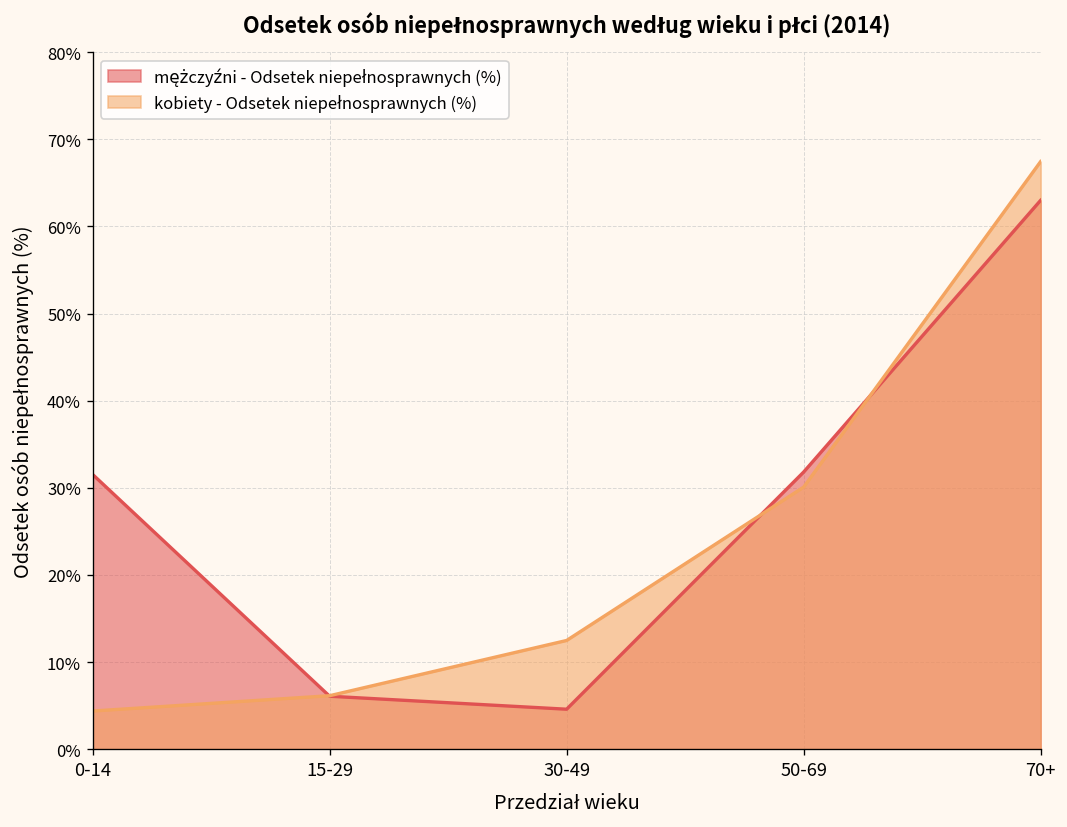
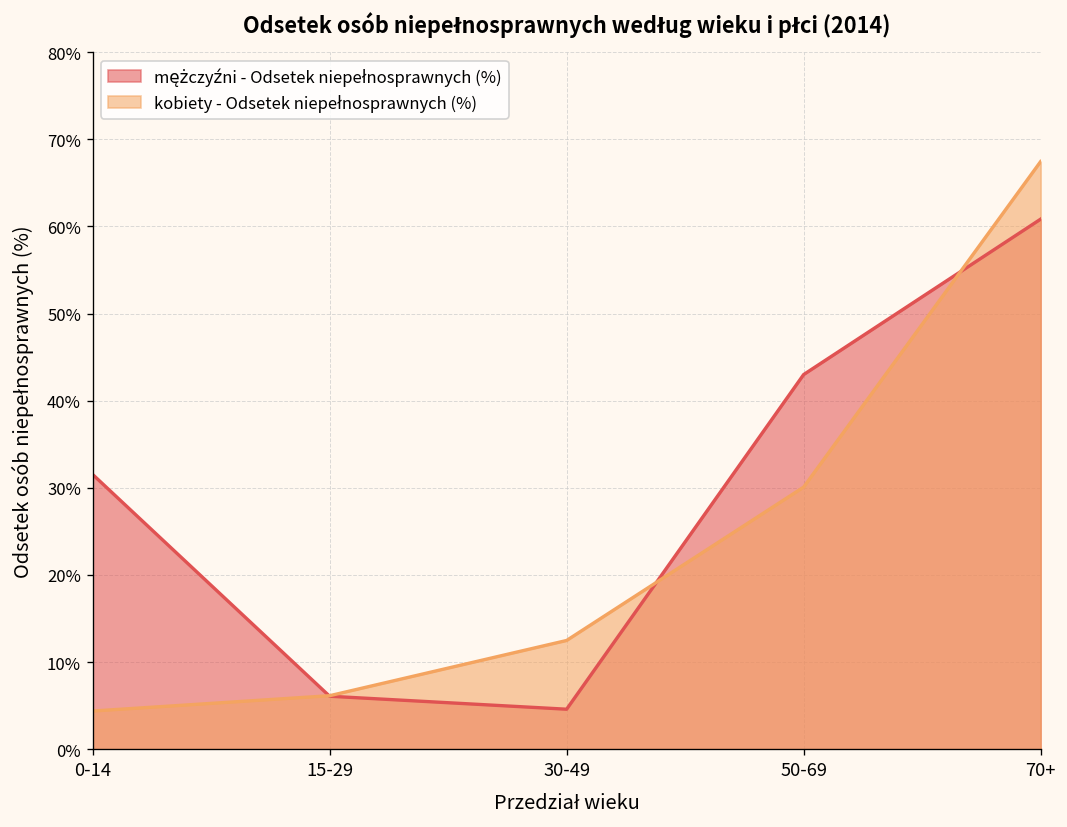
mężczyźni - Odsetek niepełnosprawnych (%), 50-69: 32% -> 43%
mężczyźni - Odsetek niepełnosprawnych (%), 70+: 63% -> 61%
